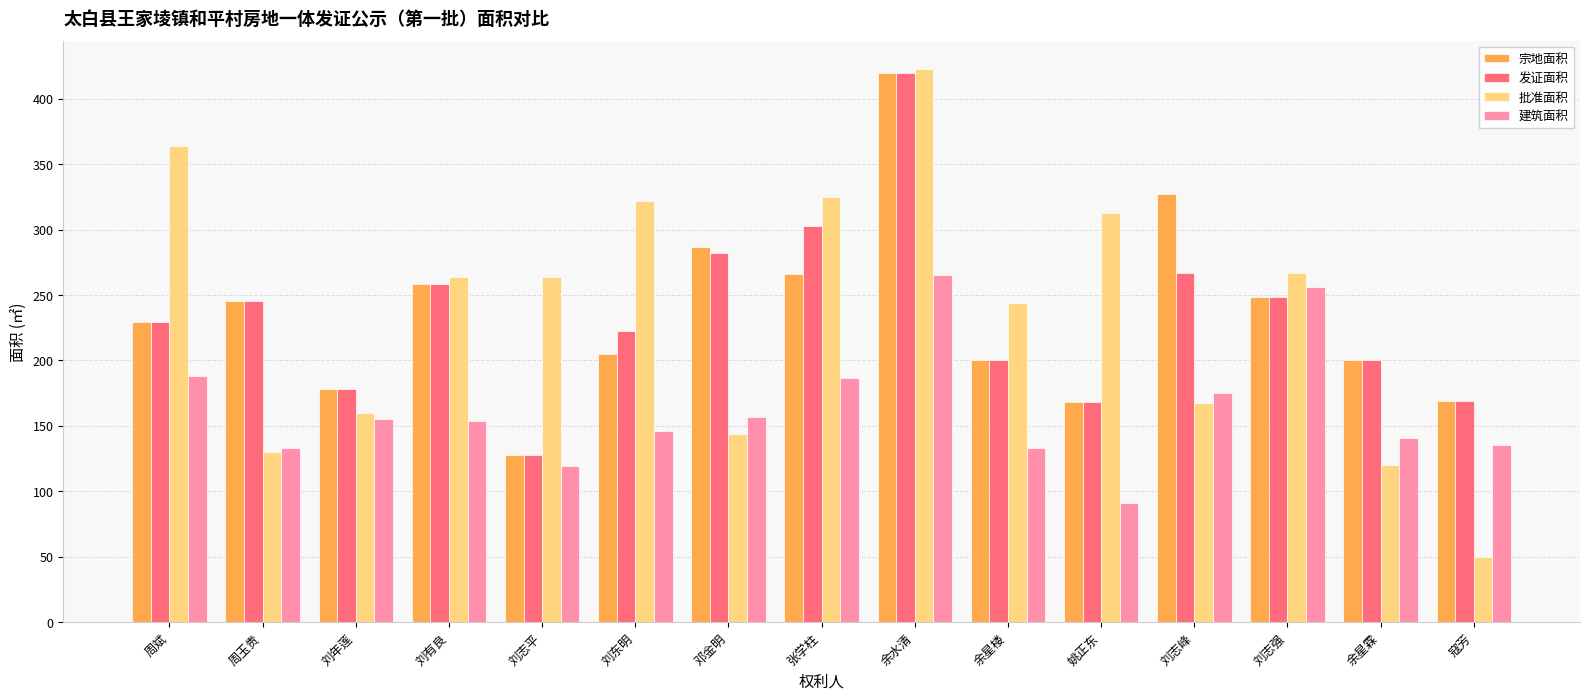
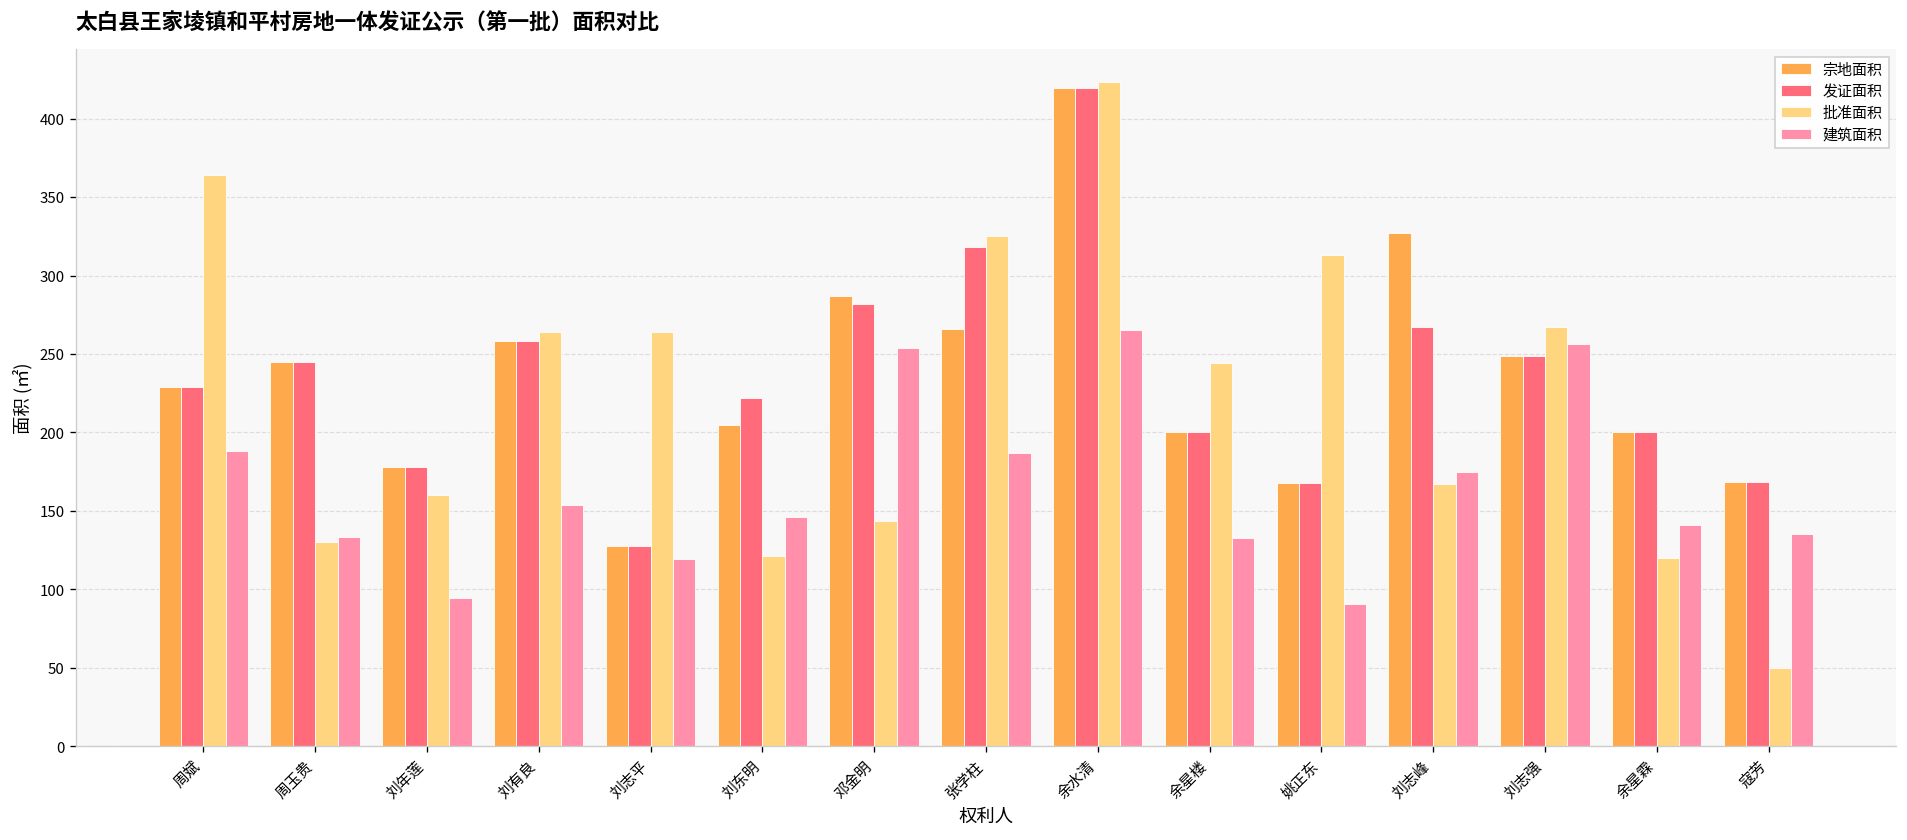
建筑面积, 刘年莲: 155 -> 95
批准面积, 刘东明: 322 -> 121
建筑面积, 邓金明: 157 -> 254
发证面积, 张学柱: 303 -> 318
